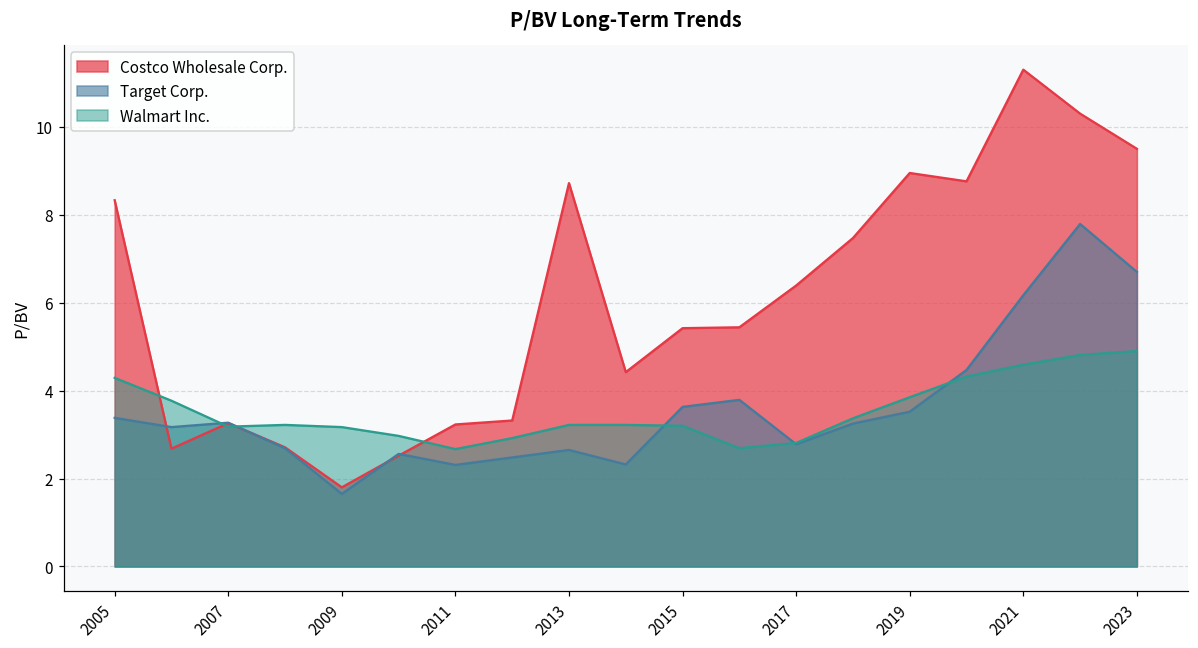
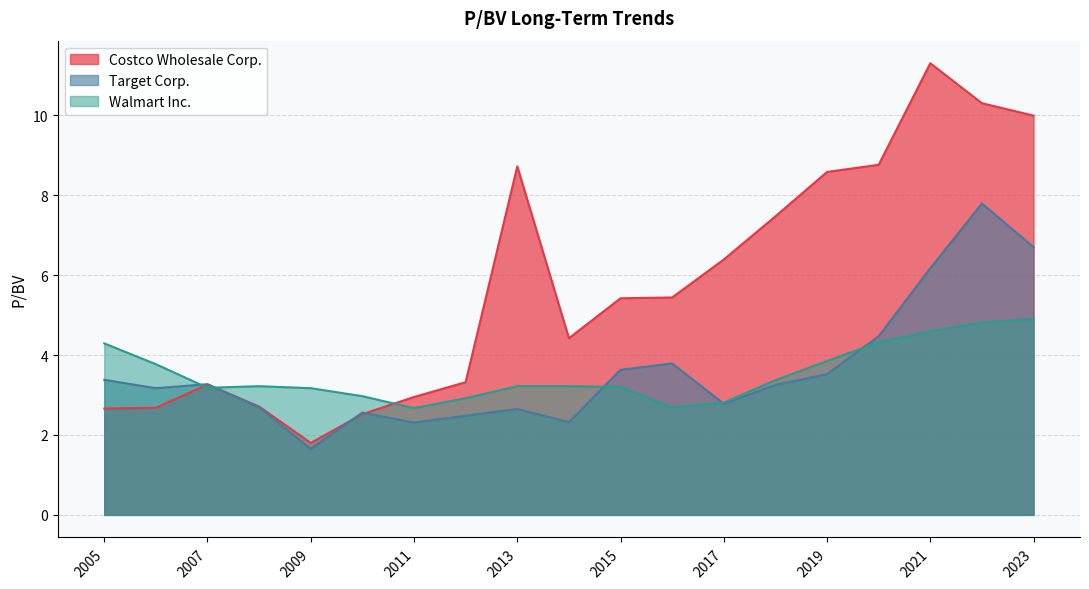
Costco Wholesale Corp., 2005: 8.3 -> 2.7
Costco Wholesale Corp., 2011: 3.2 -> 3.0
Costco Wholesale Corp., 2019: 9.0 -> 8.6
Costco Wholesale Corp., 2023: 9.5 -> 10.0
